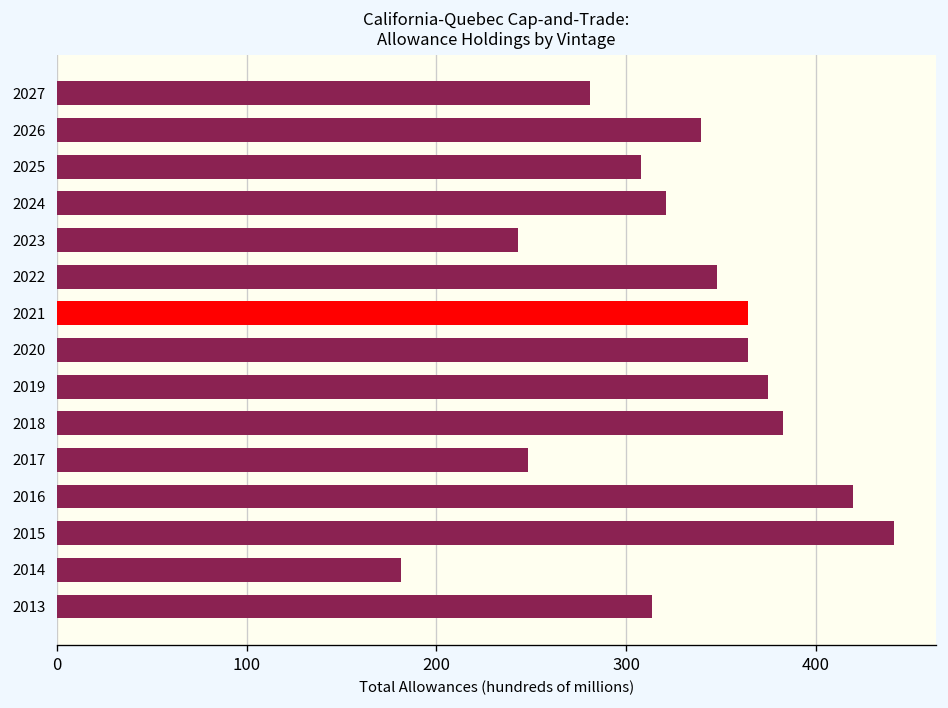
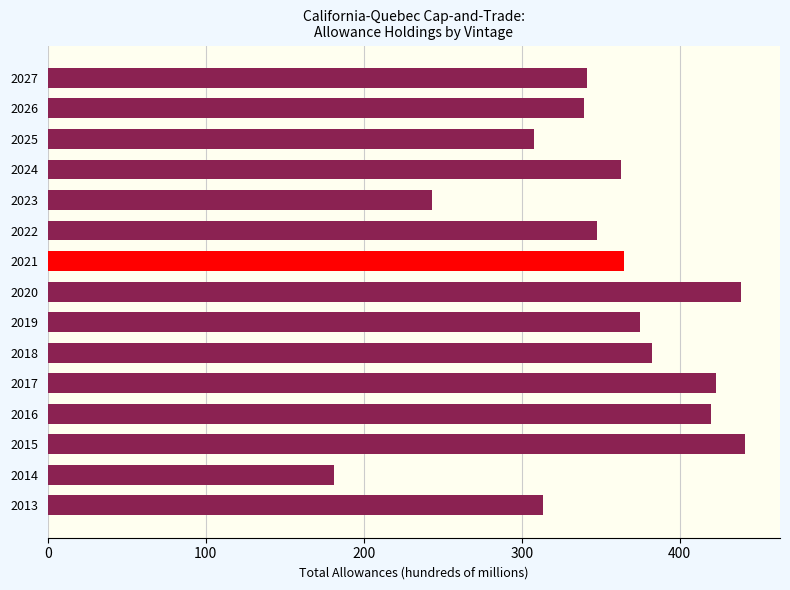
2027: 281 -> 341
2024: 321 -> 363
2020: 364 -> 439
2017: 248 -> 423
